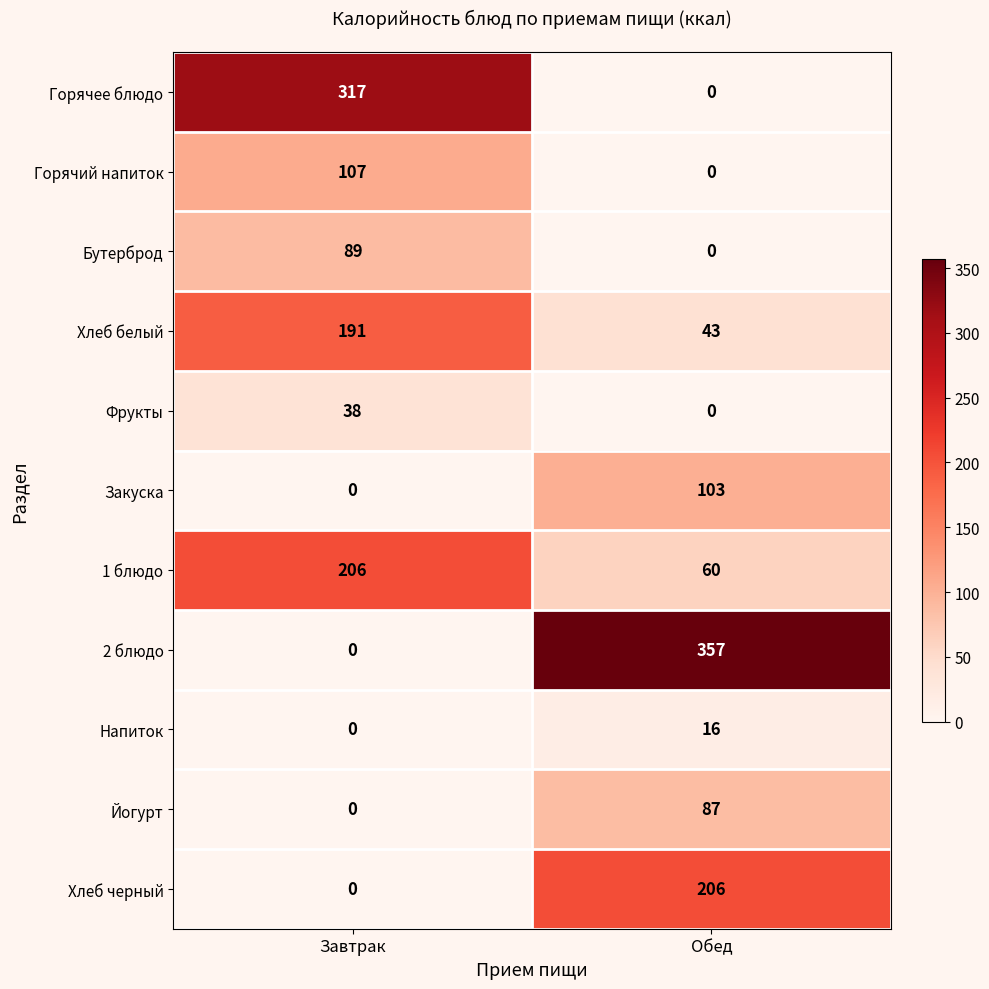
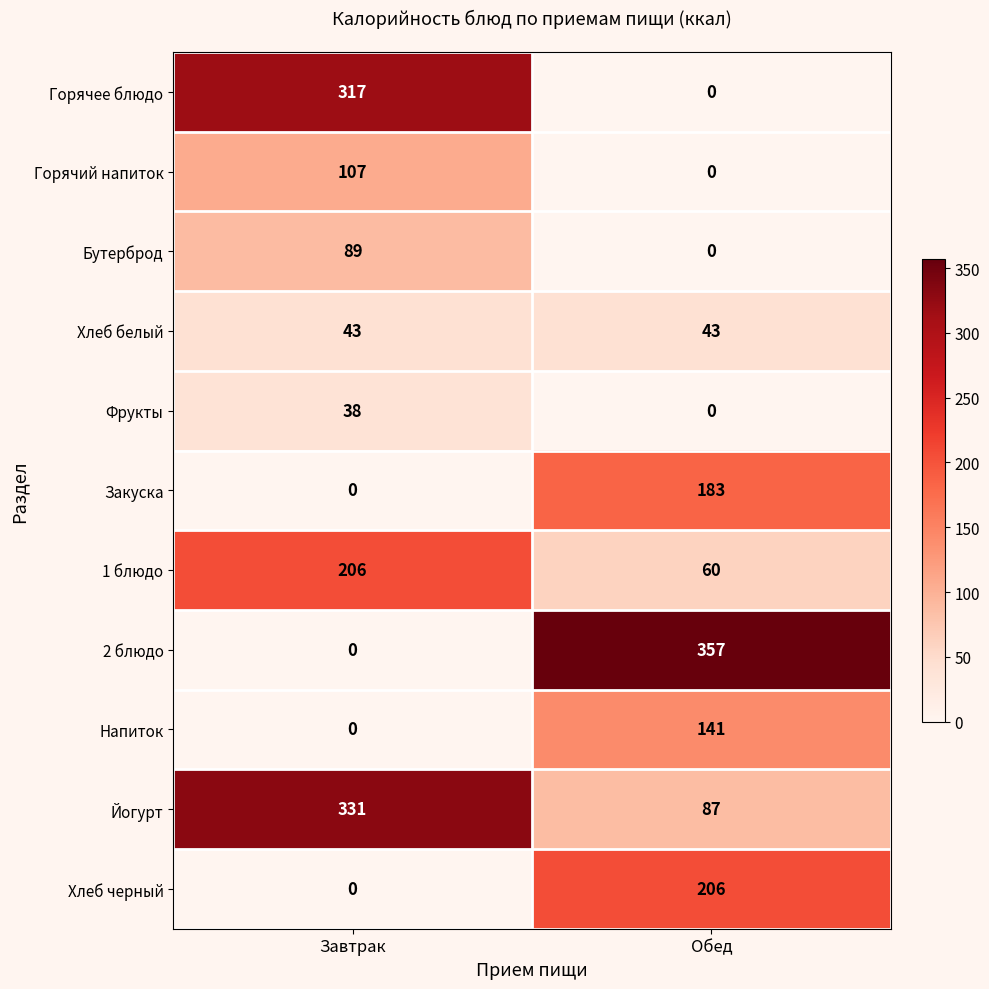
Хлеб белый, Завтрак: 191 -> 43
Закуска, Обед: 103 -> 183
Напиток, Обед: 16 -> 141
Йогурт, Завтрак: 0 -> 331
